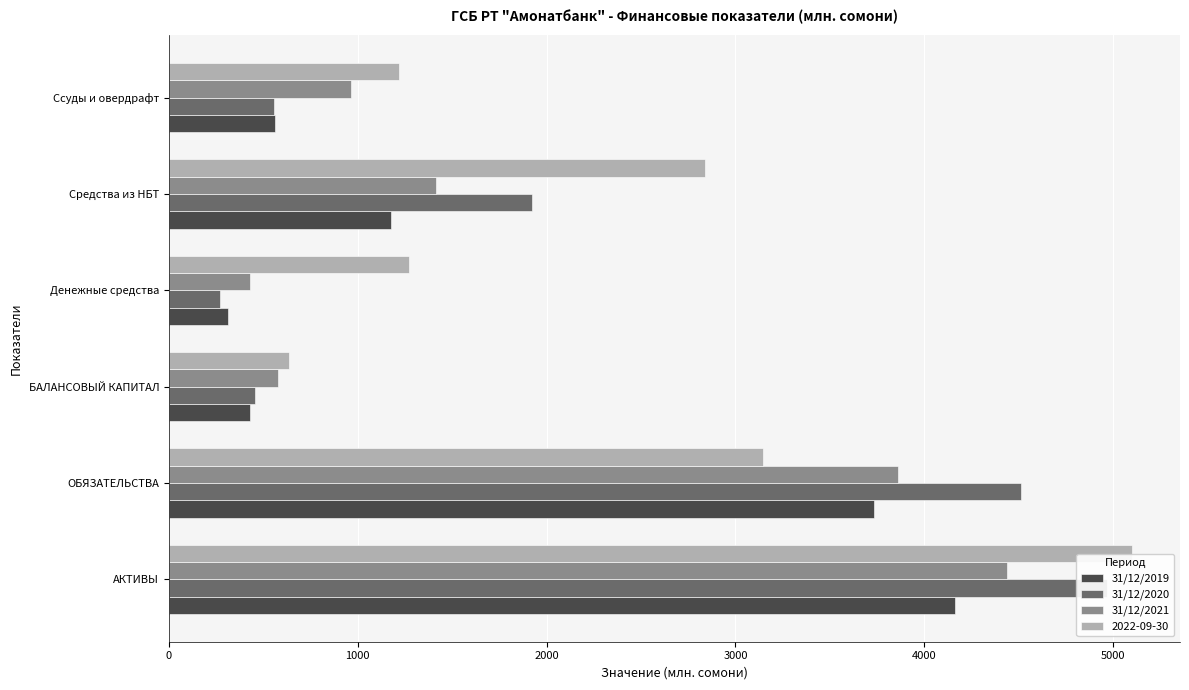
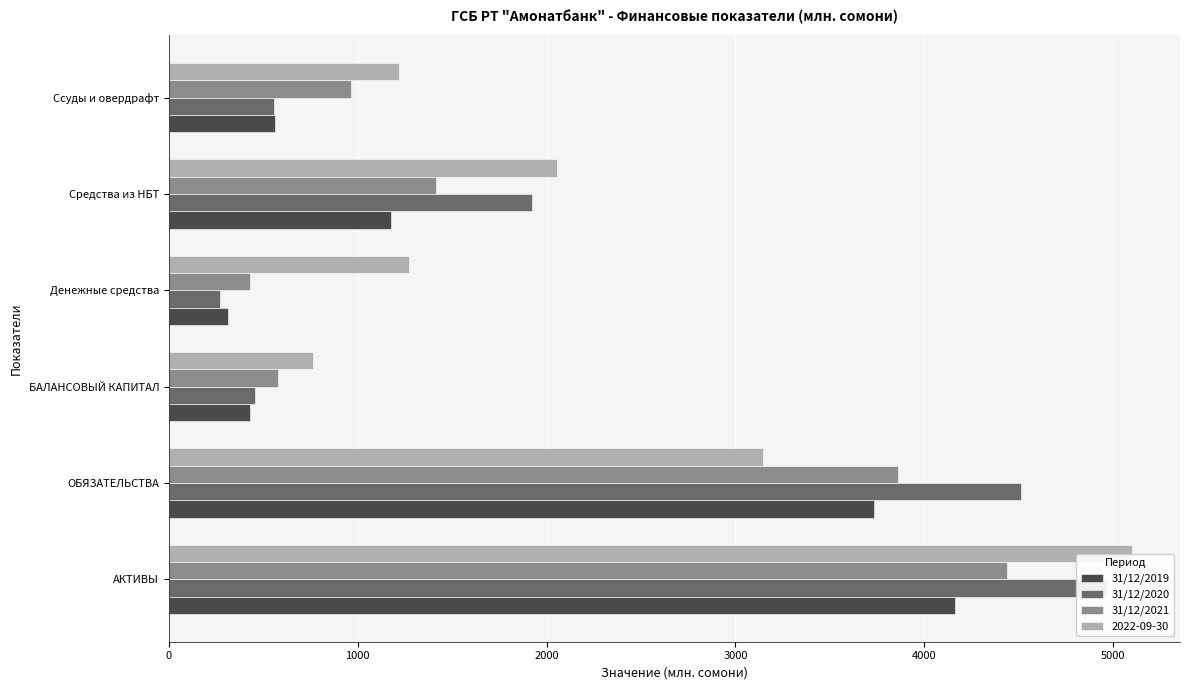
2022-09-30, Средства из НБТ: 2840 -> 2060
2022-09-30, БАЛАНСОВЫЙ КАПИТАЛ: 640 -> 760
